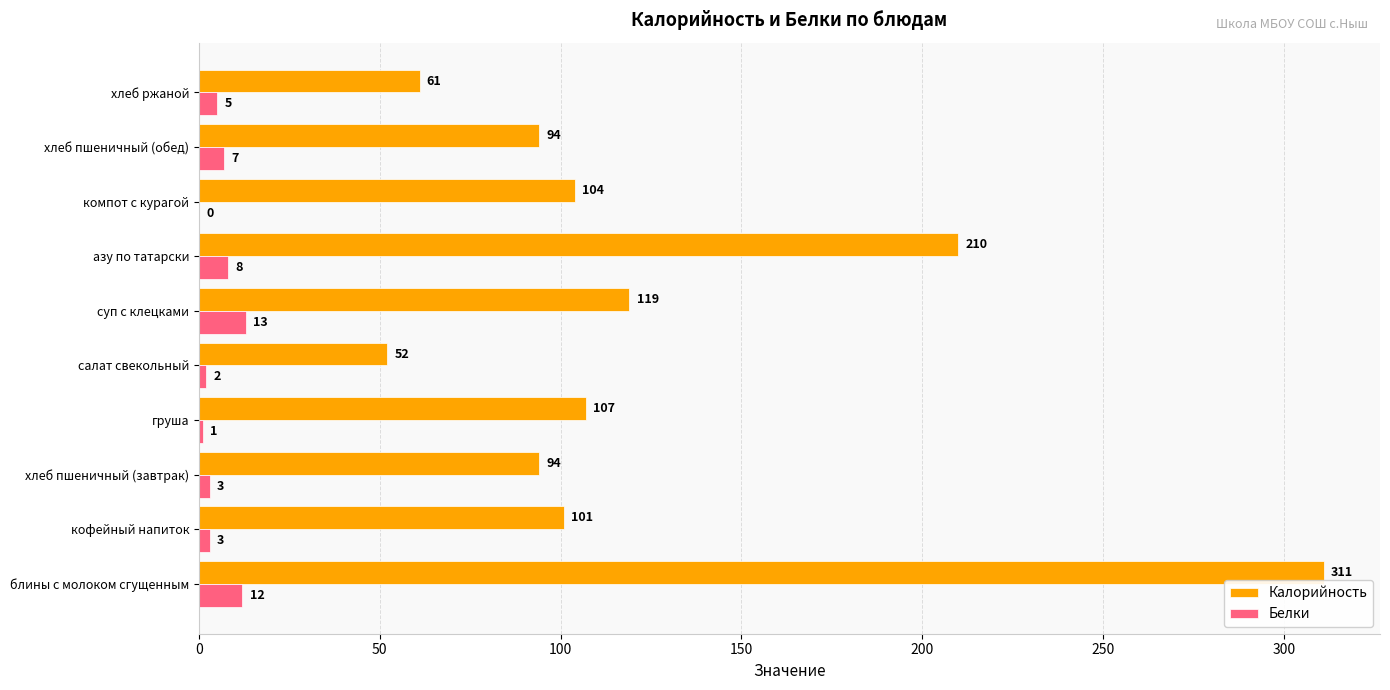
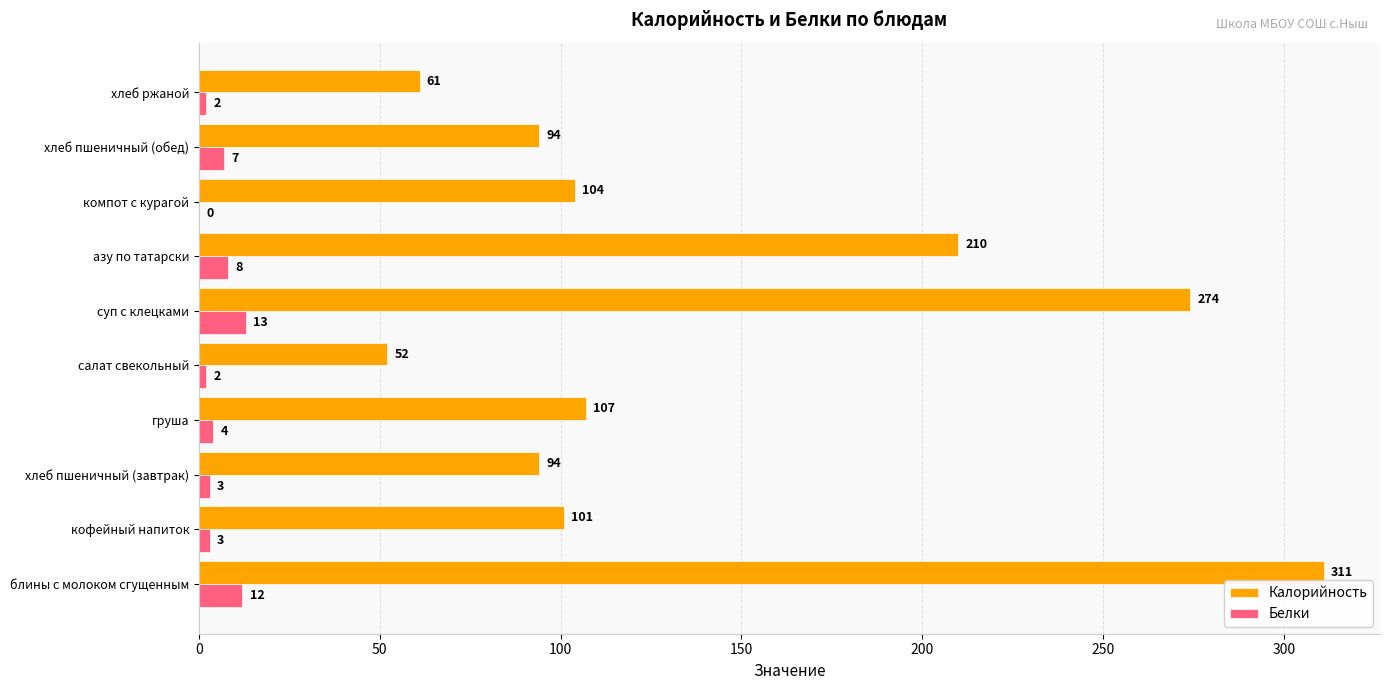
Белки, хлеб ржаной: 5 -> 2
Калорийность, суп с клецками: 119 -> 274
Белки, груша: 1 -> 4
